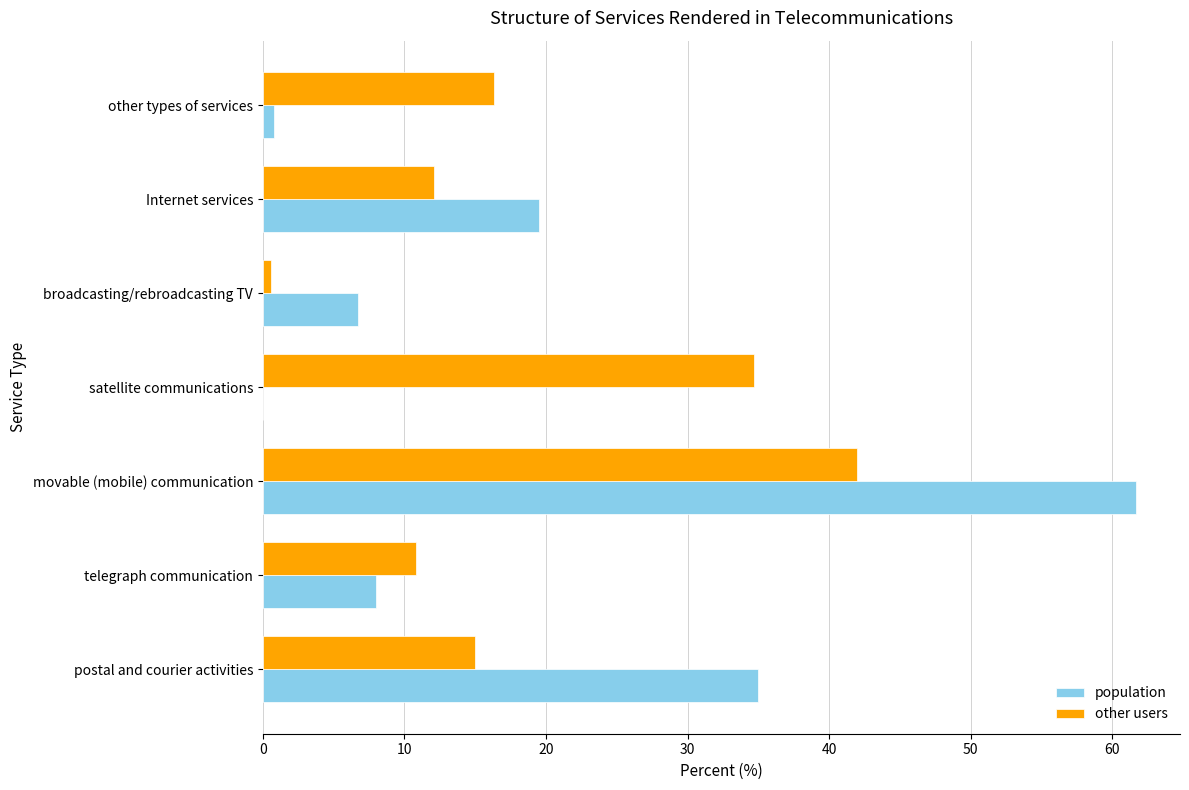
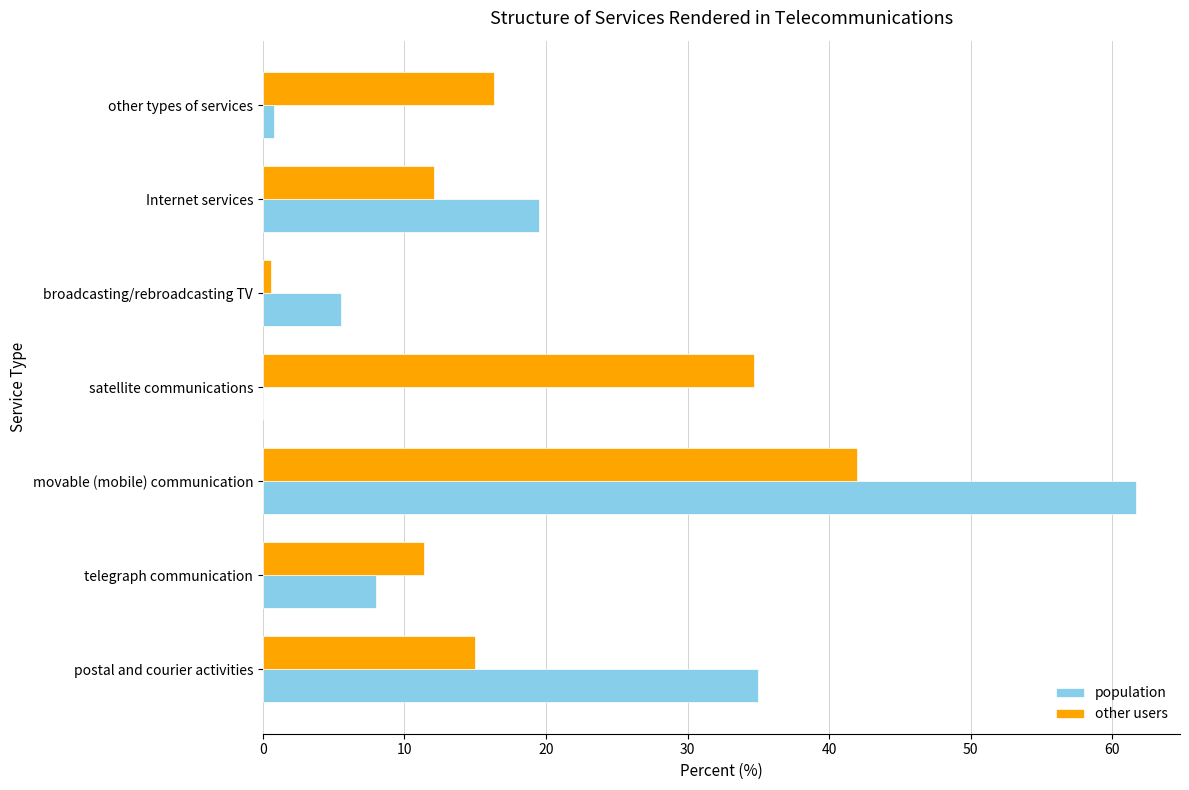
population, broadcasting/rebroadcasting TV: 6.7 -> 5.5
other users, telegraph communication: 10.8 -> 11.4
